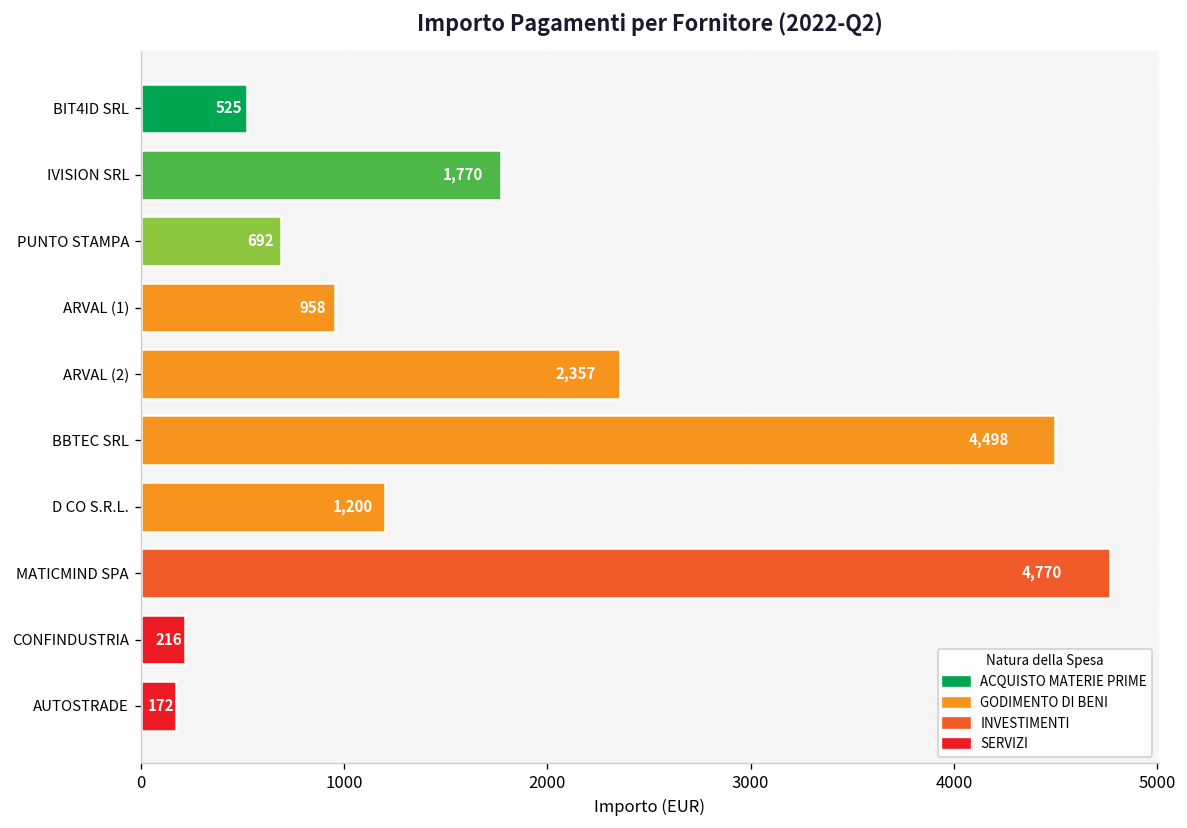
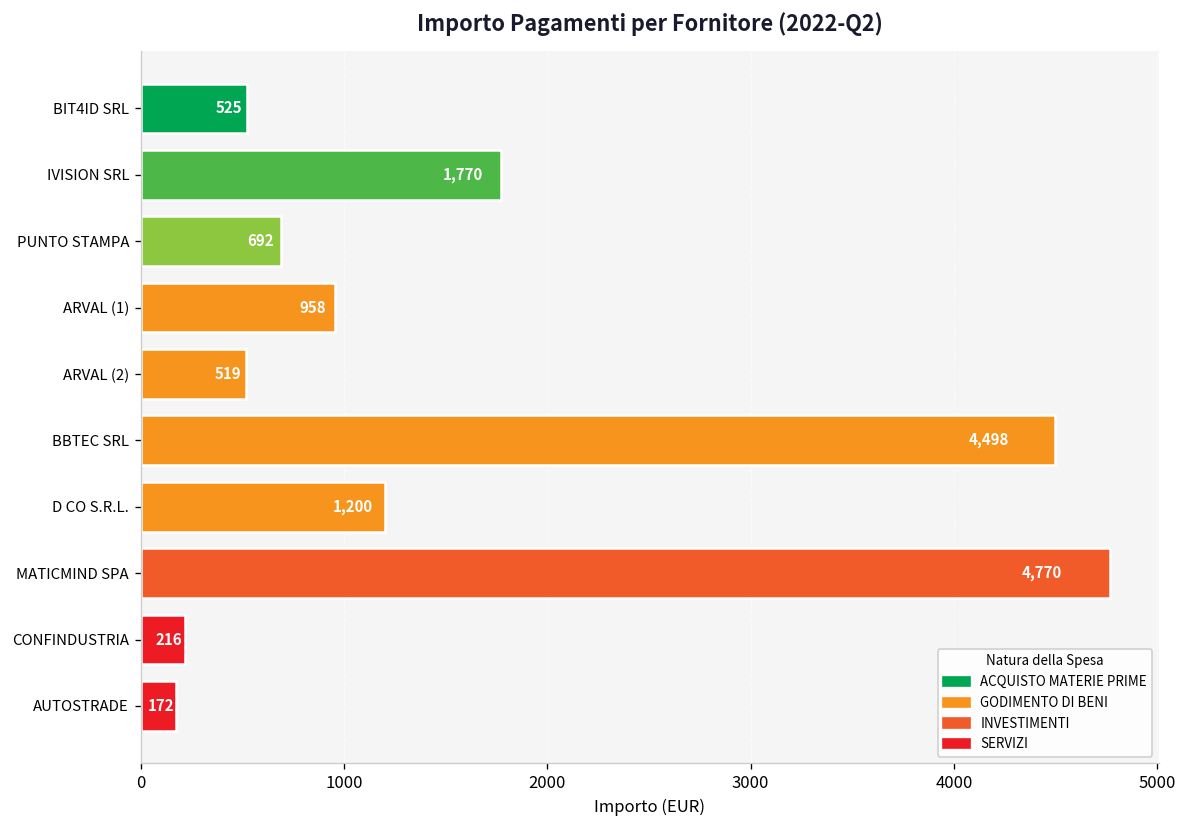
ARVAL (2): 2,357 -> 519
